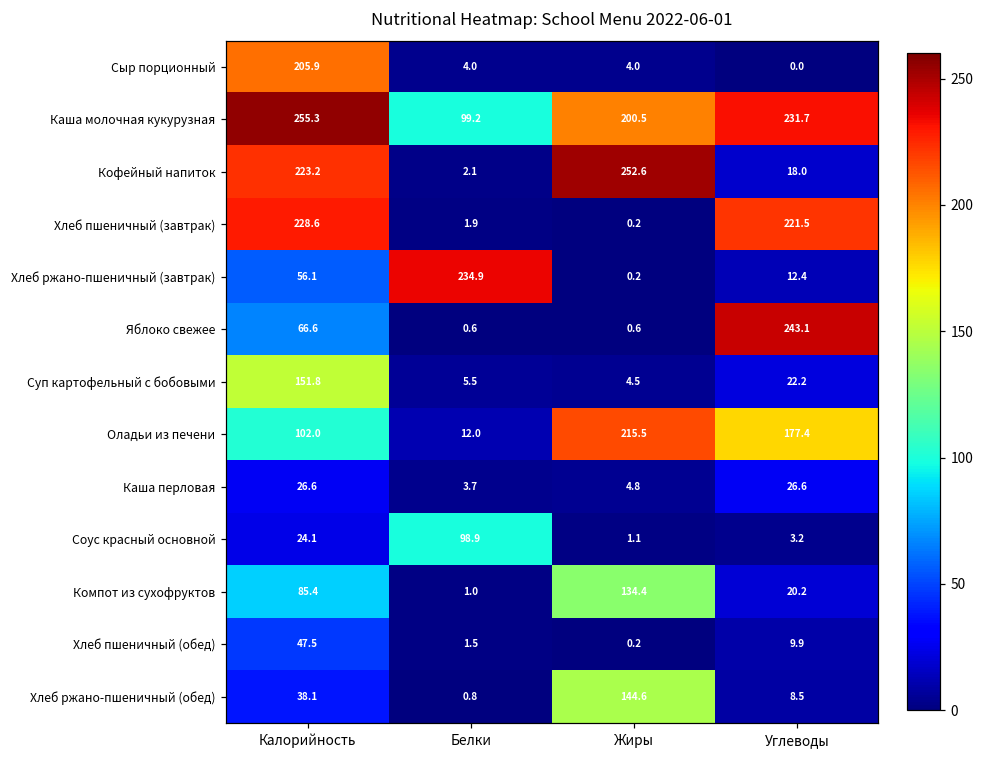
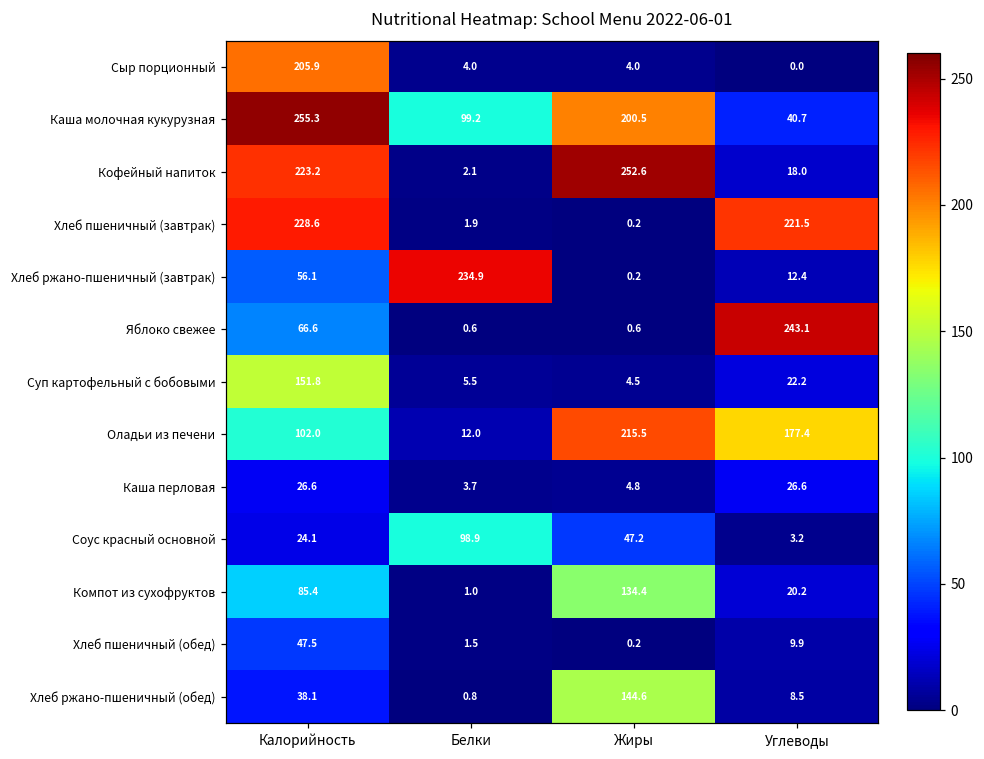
Каша молочная кукурузная, Углеводы: 231.7 -> 40.7
Соус красный основной, Жиры: 1.1 -> 47.2
